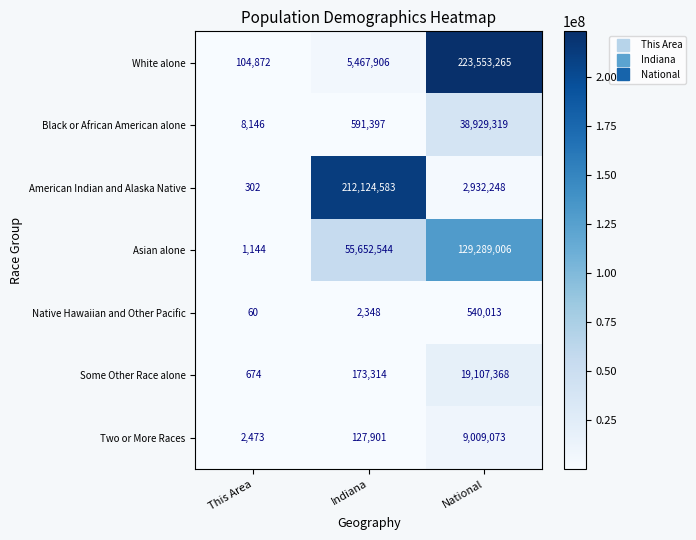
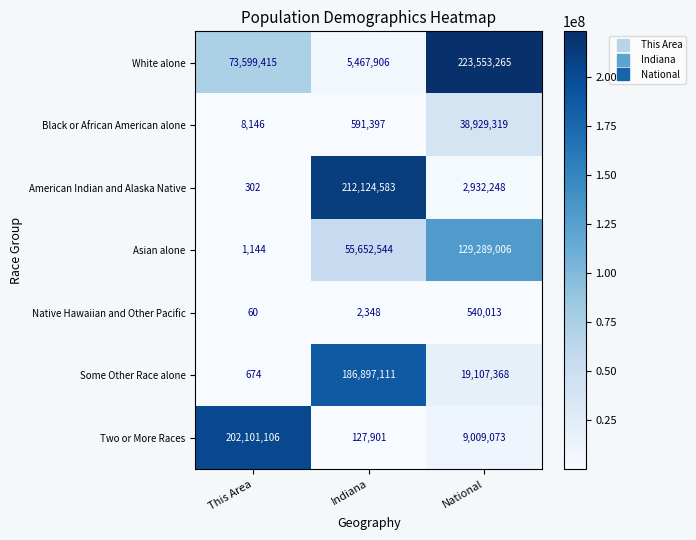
White alone, This Area: 104,872 -> 73,599,415
Some Other Race alone, Indiana: 173,314 -> 186,897,111
Two or More Races, This Area: 2,473 -> 202,101,106
